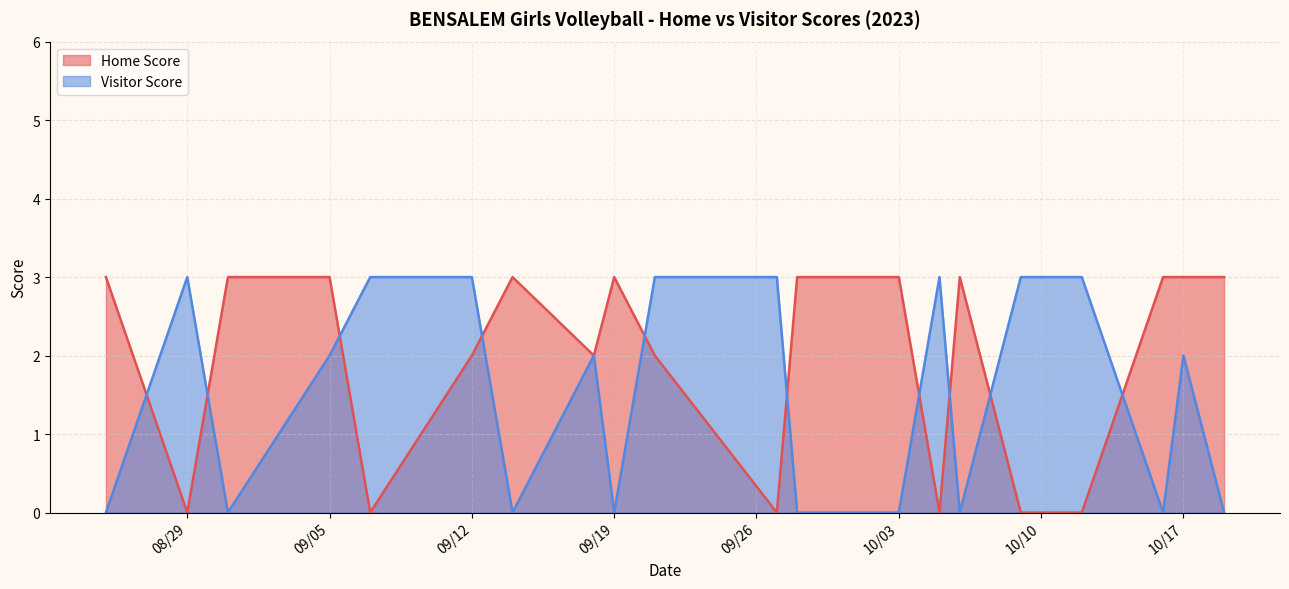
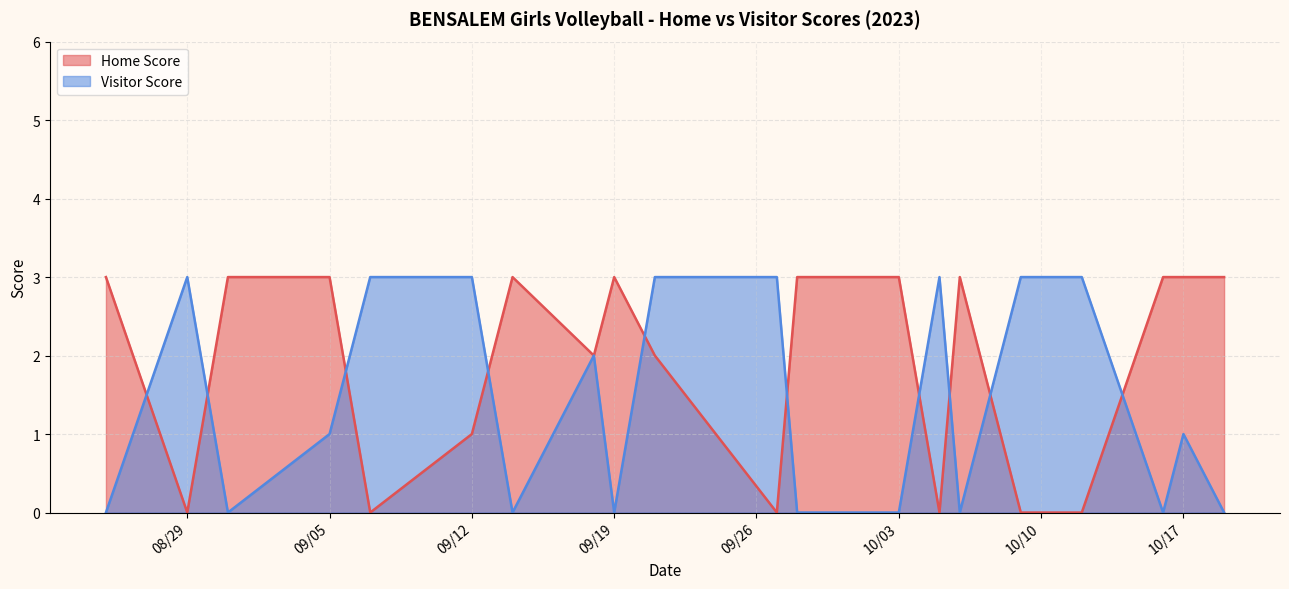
Visitor Score, 09/05: 2 -> 1
Home Score, 09/12: 2 -> 1
Visitor Score, 10/17: 2 -> 1
